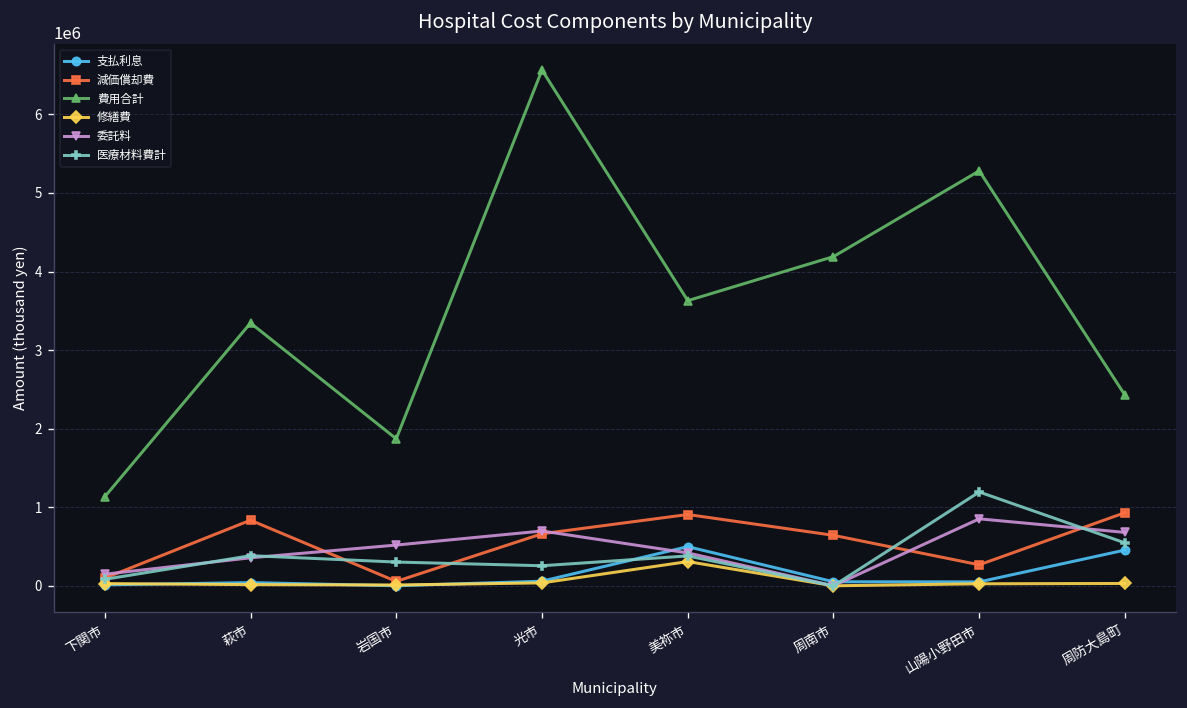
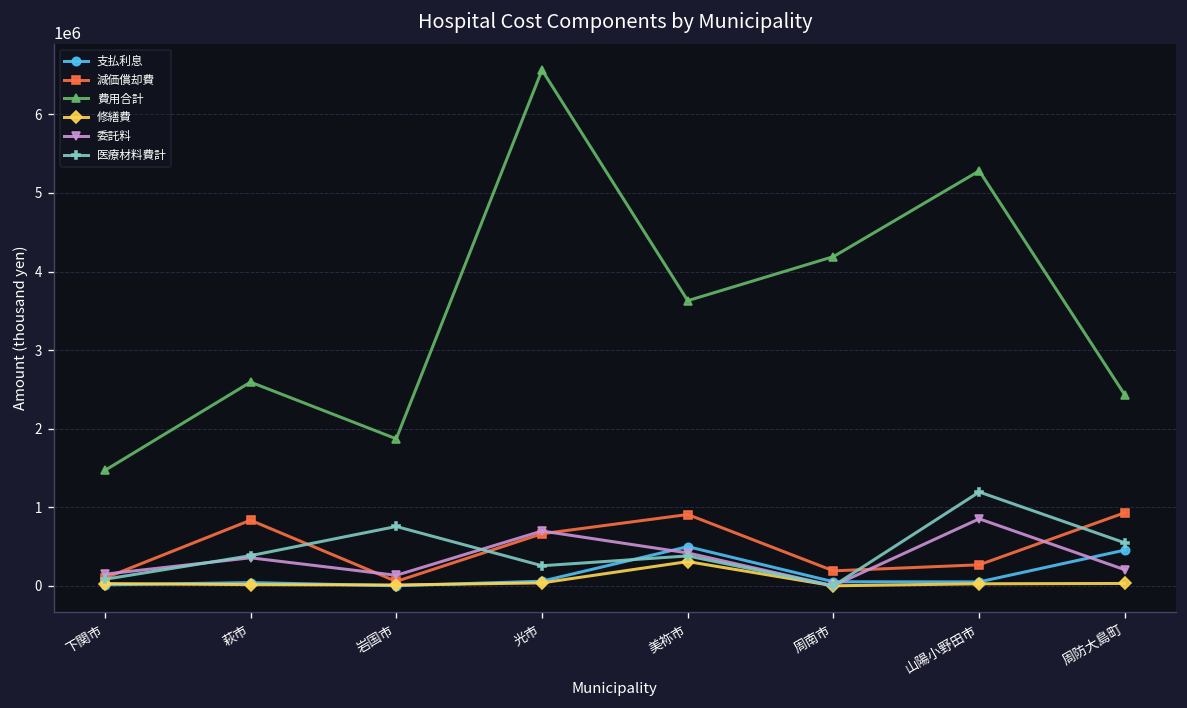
費用合計, 下関市: 1100000 -> 1500000
費用合計, 萩市: 3300000 -> 2600000
委託料, 岩国市: 500000 -> 100000
医療材料費計, 岩国市: 300000 -> 800000
減価償却費, 周南市: 600000 -> 200000
委託料, 周防大島町: 700000 -> 200000
